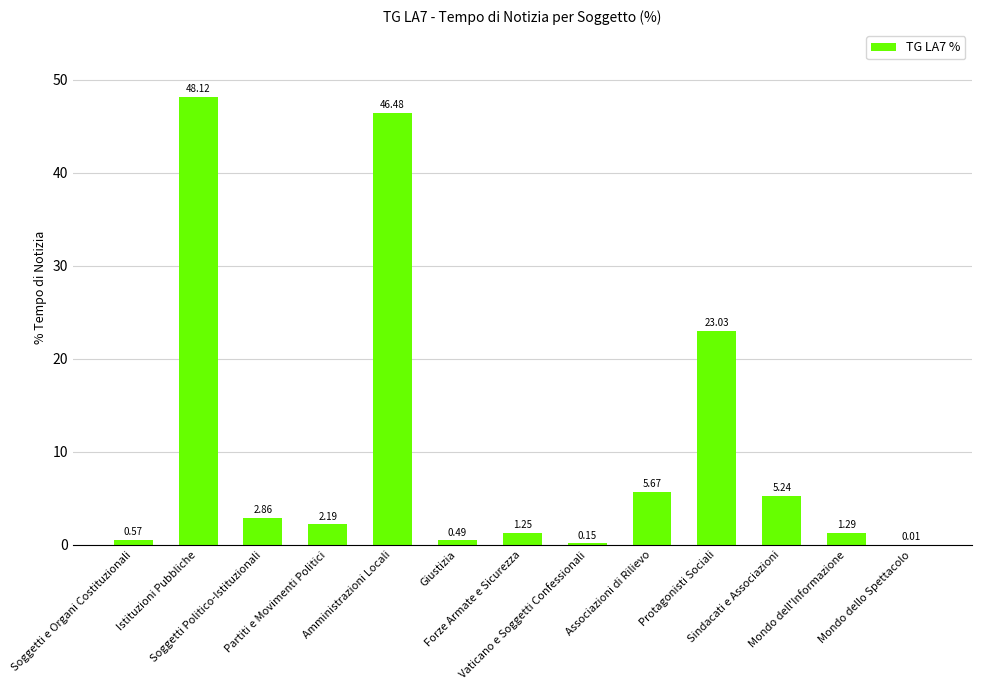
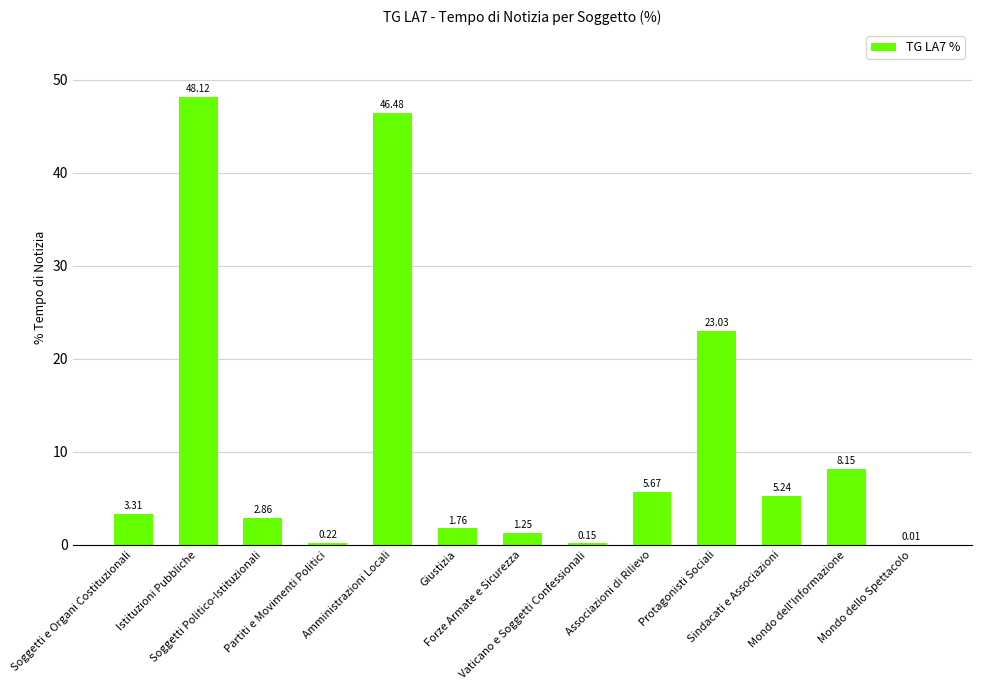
Soggetti e Organi Costituzionali: 0.57 -> 3.31
Partiti e Movimenti Politici: 2.19 -> 0.22
Giustizia: 0.49 -> 1.76
Mondo dell'Informazione: 1.29 -> 8.15
